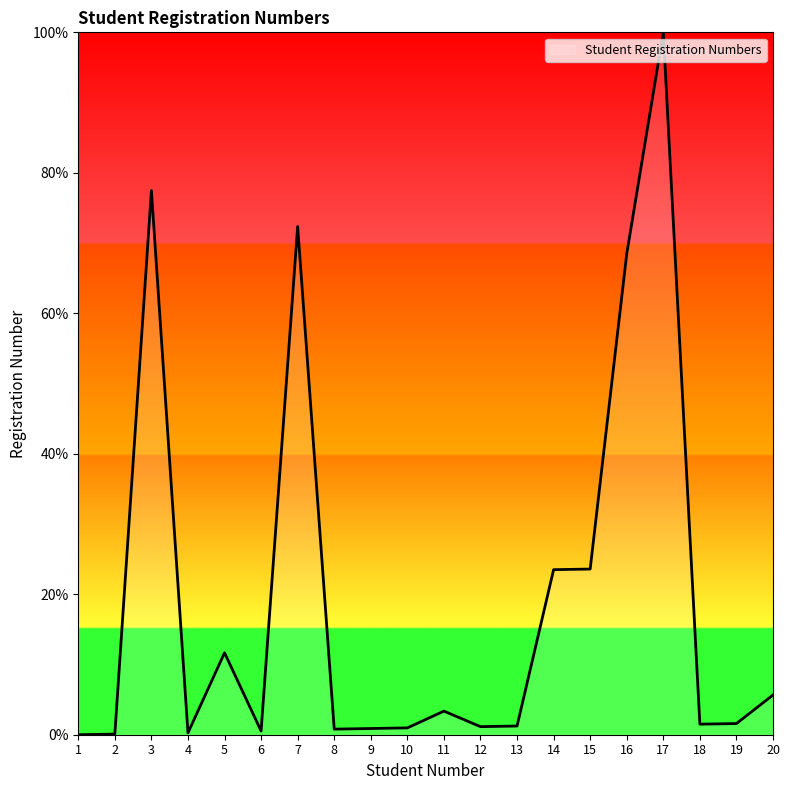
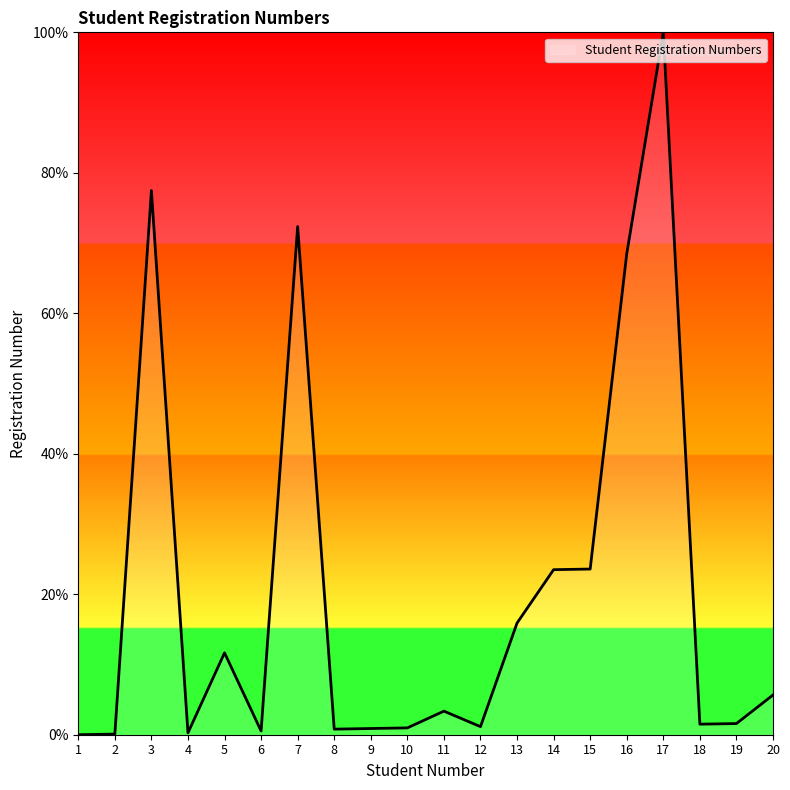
13: 1% -> 16%
